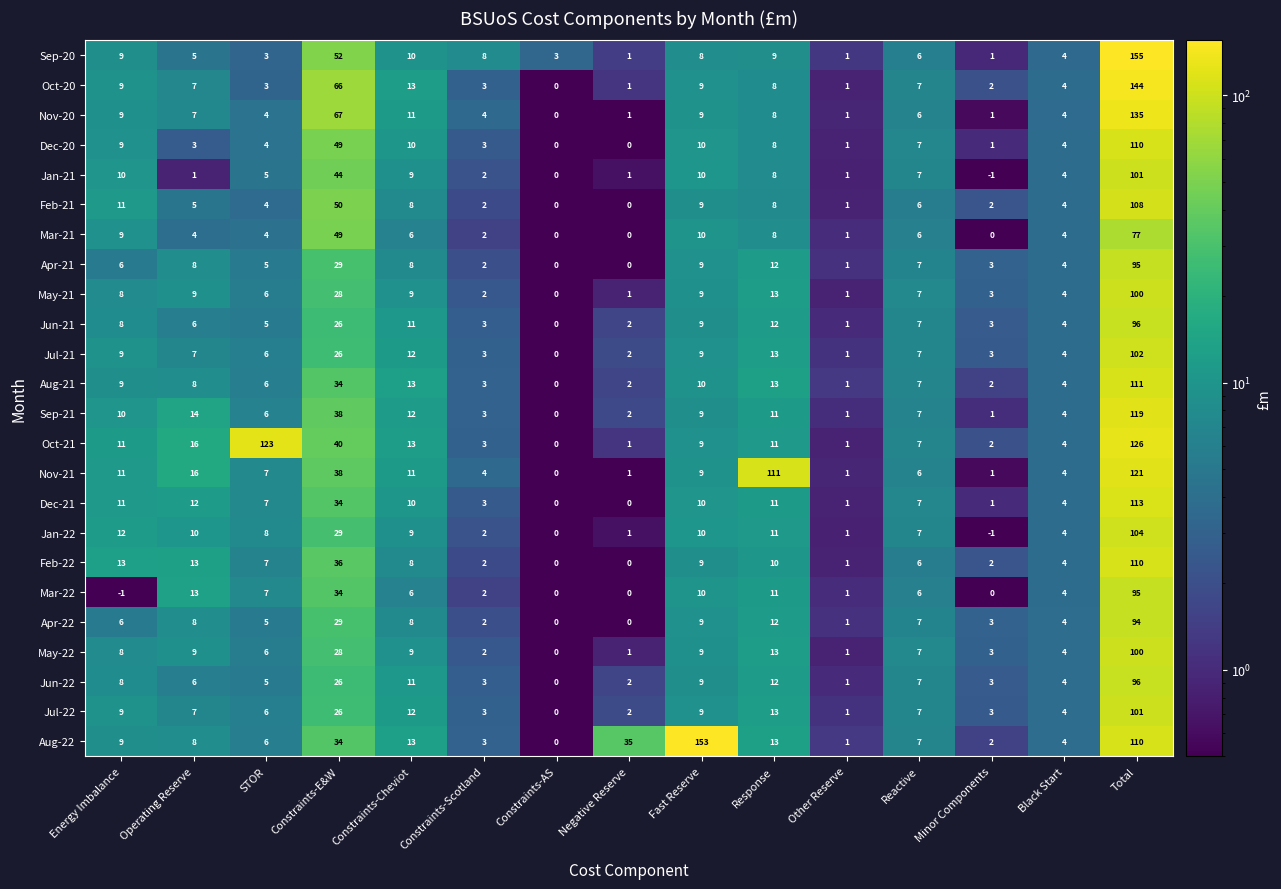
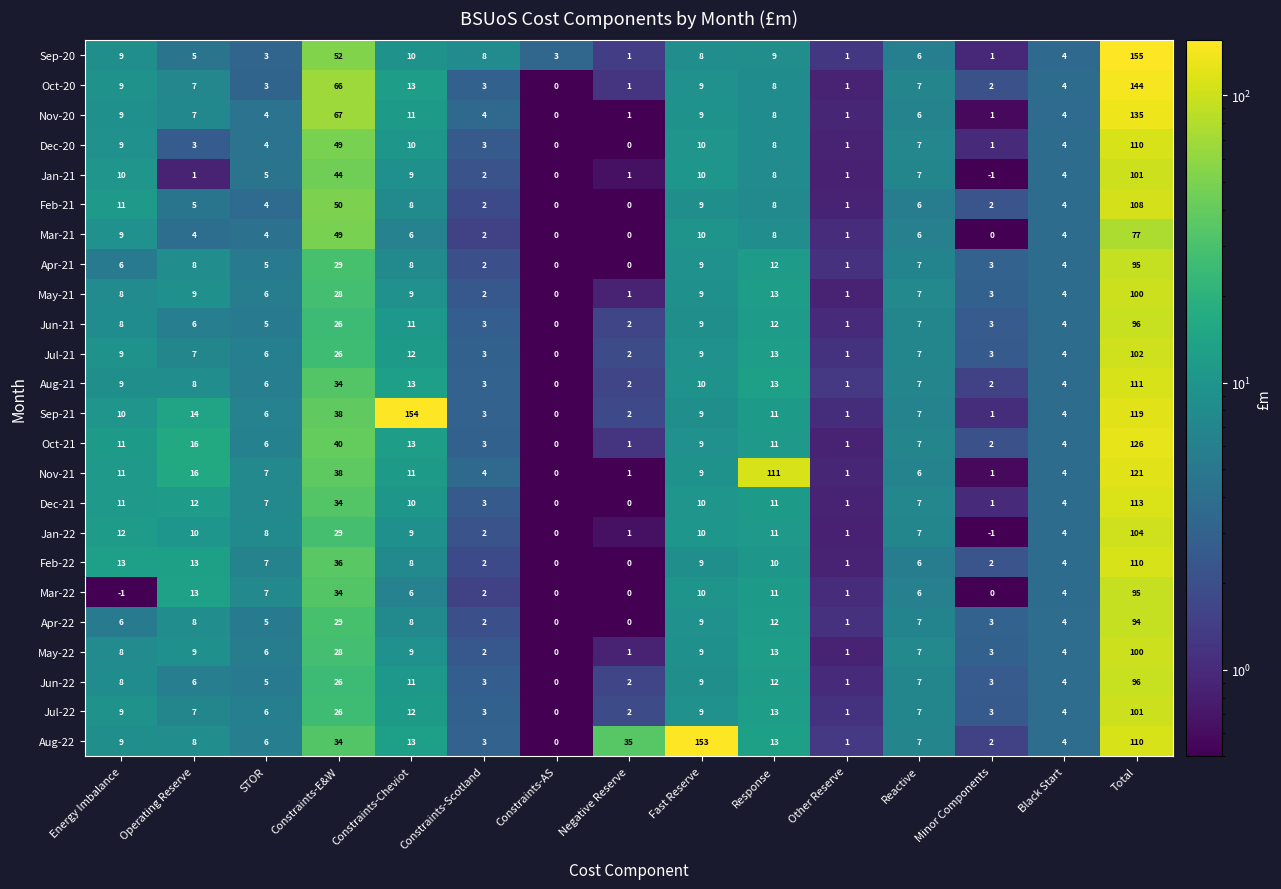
Sep-21, Constraints-Cheviot: 12 -> 154
Oct-21, STOR: 123 -> 6
